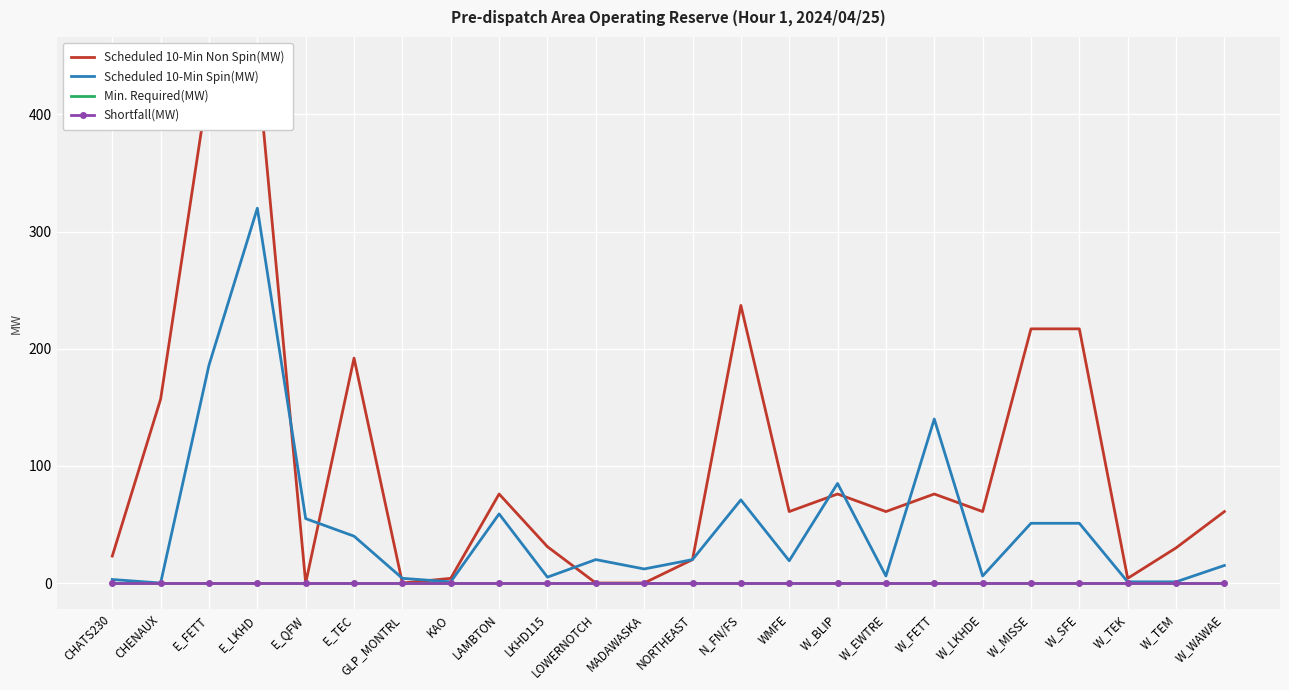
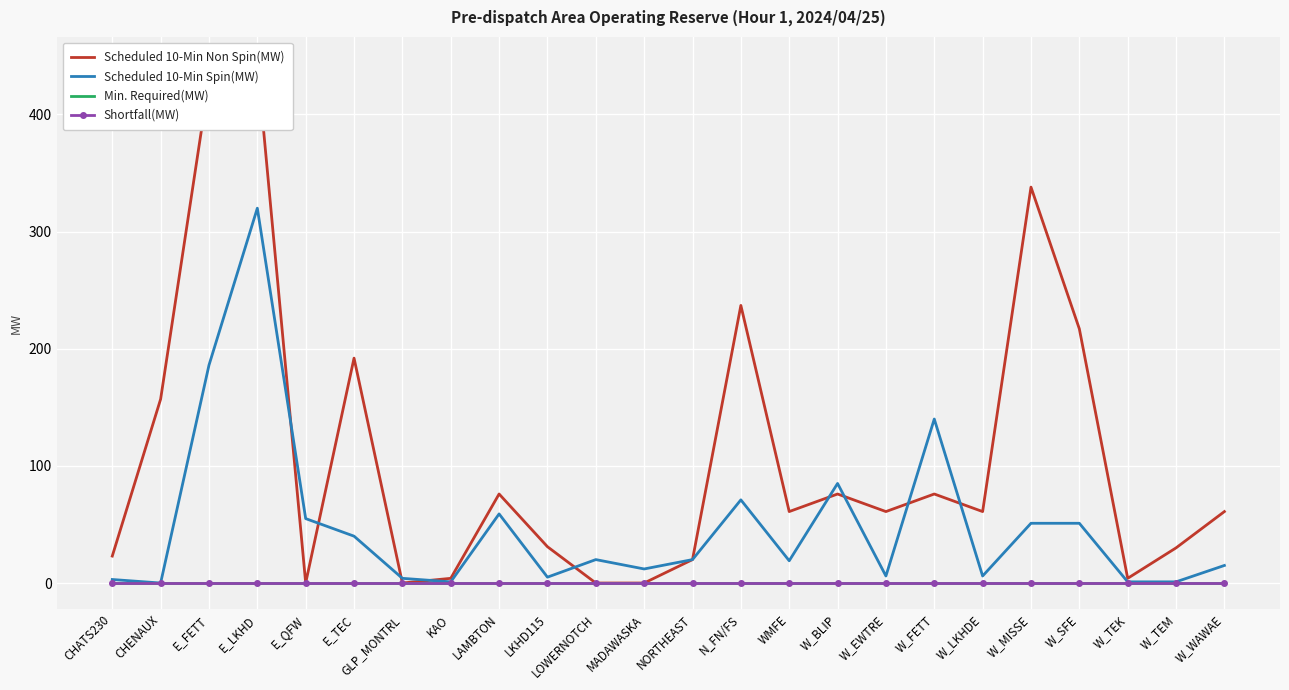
Scheduled 10-Min Non Spin(MW), W_MISSE: 217 -> 338
